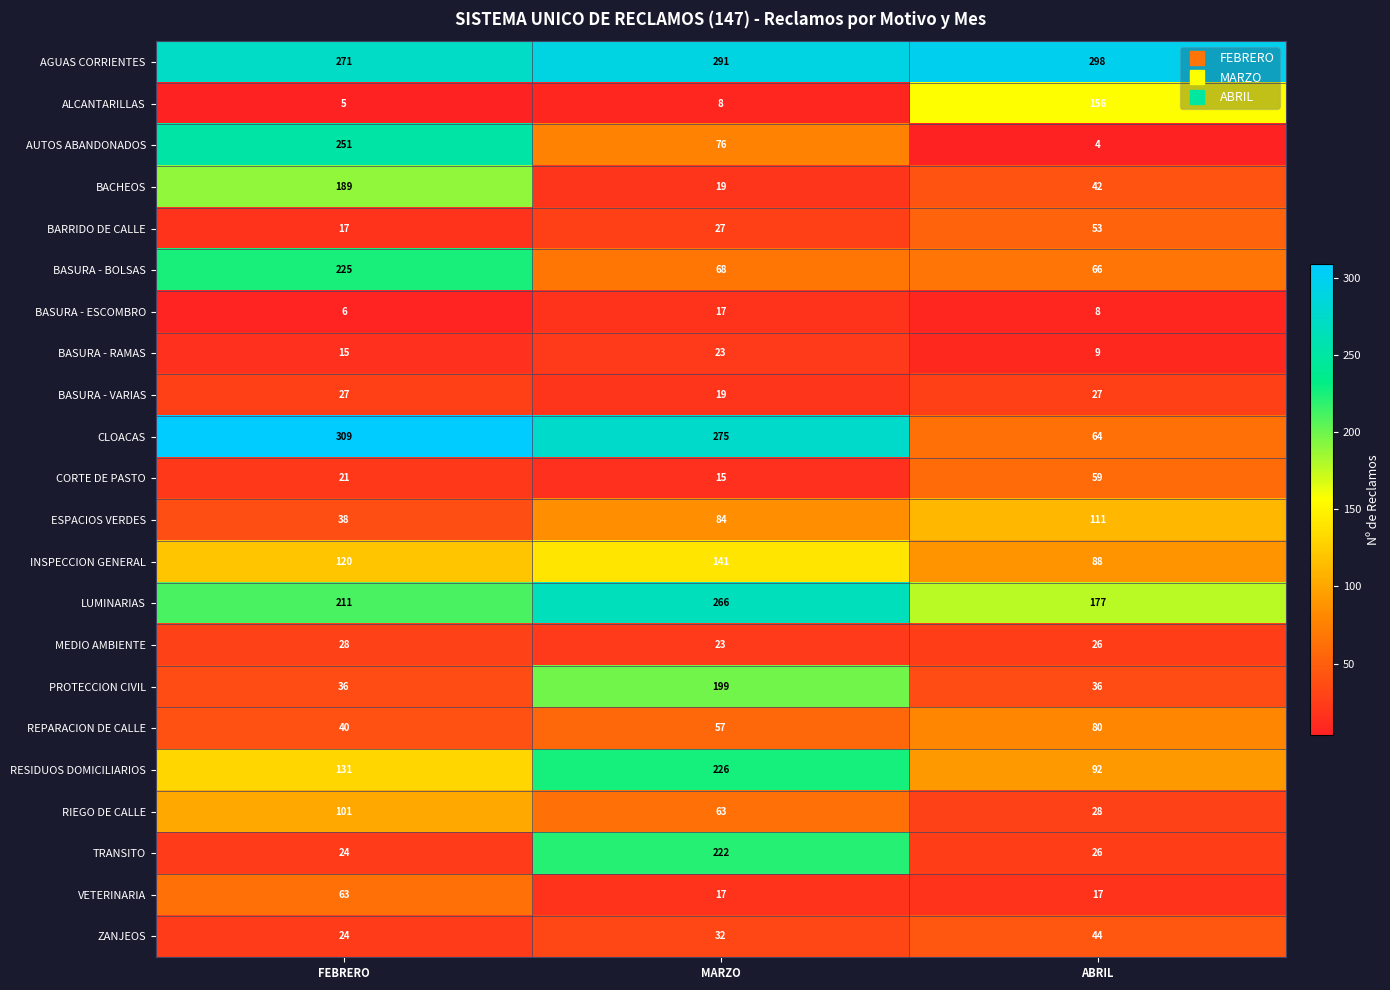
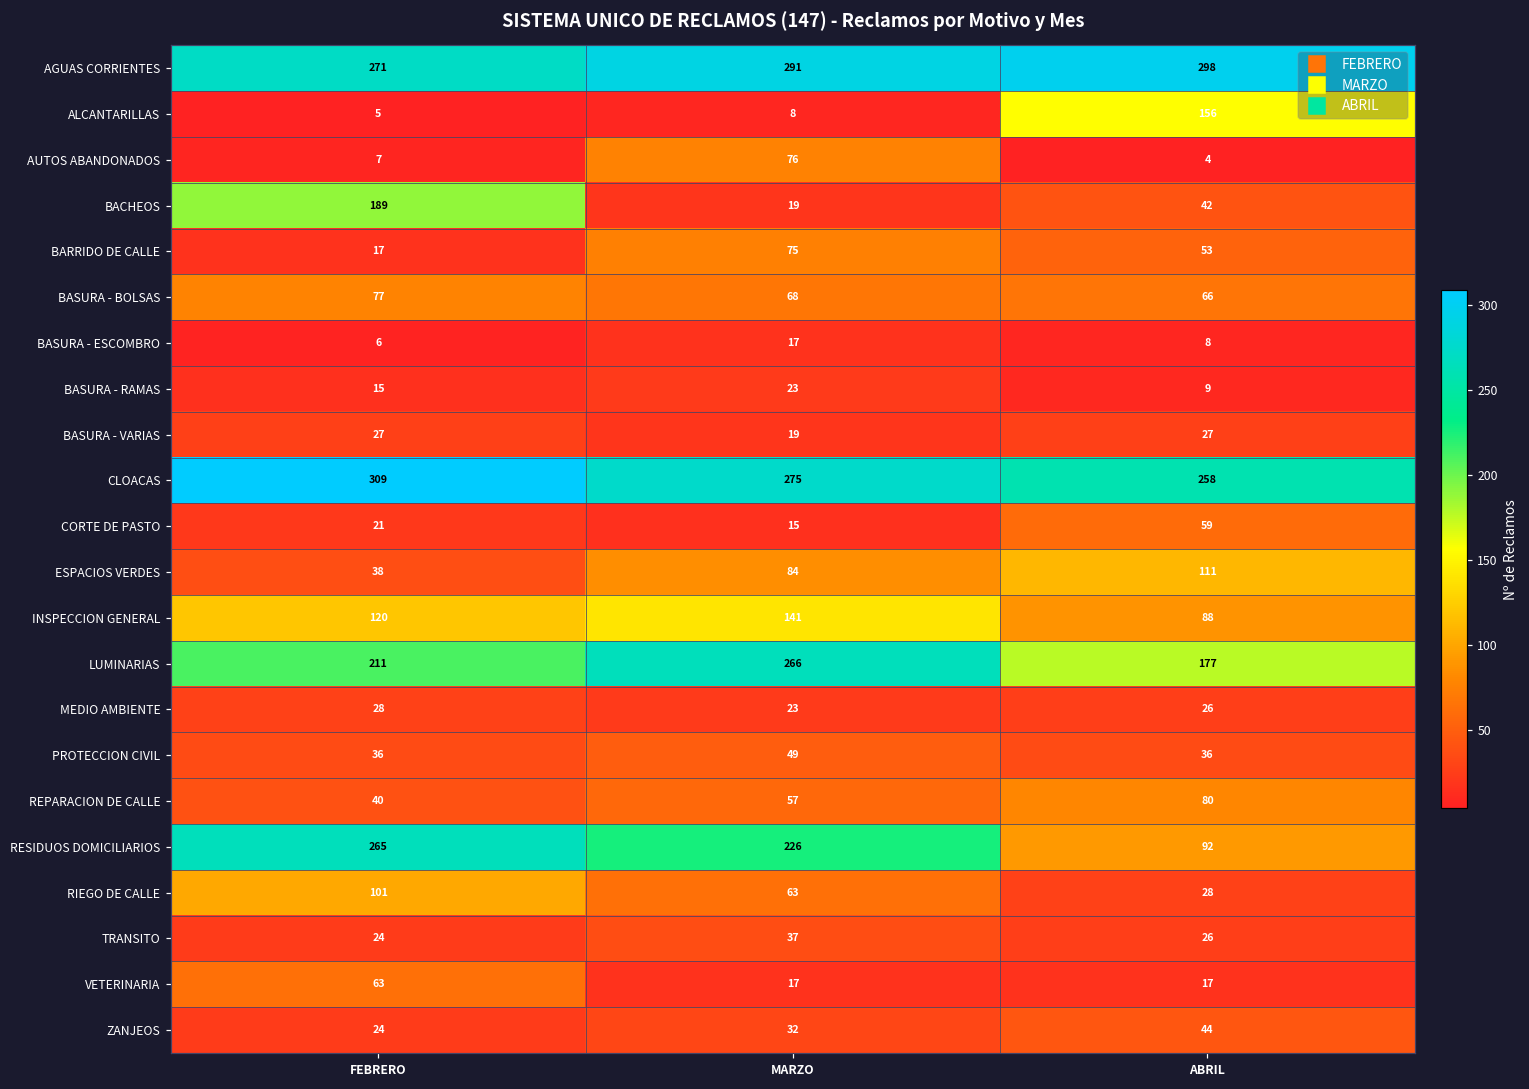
AUTOS ABANDONADOS, FEBRERO: 251 -> 7
BARRIDO DE CALLE, MARZO: 27 -> 75
BASURA - BOLSAS, FEBRERO: 225 -> 77
CLOACAS, ABRIL: 64 -> 258
PROTECCION CIVIL, MARZO: 199 -> 49
RESIDUOS DOMICILIARIOS, FEBRERO: 131 -> 265
TRANSITO, MARZO: 222 -> 37
